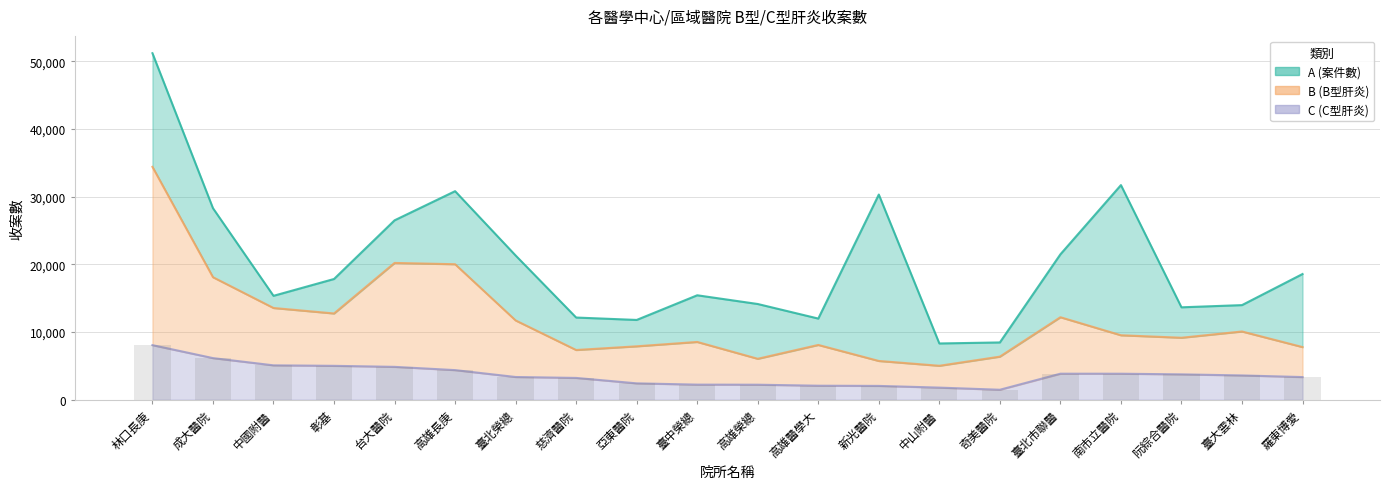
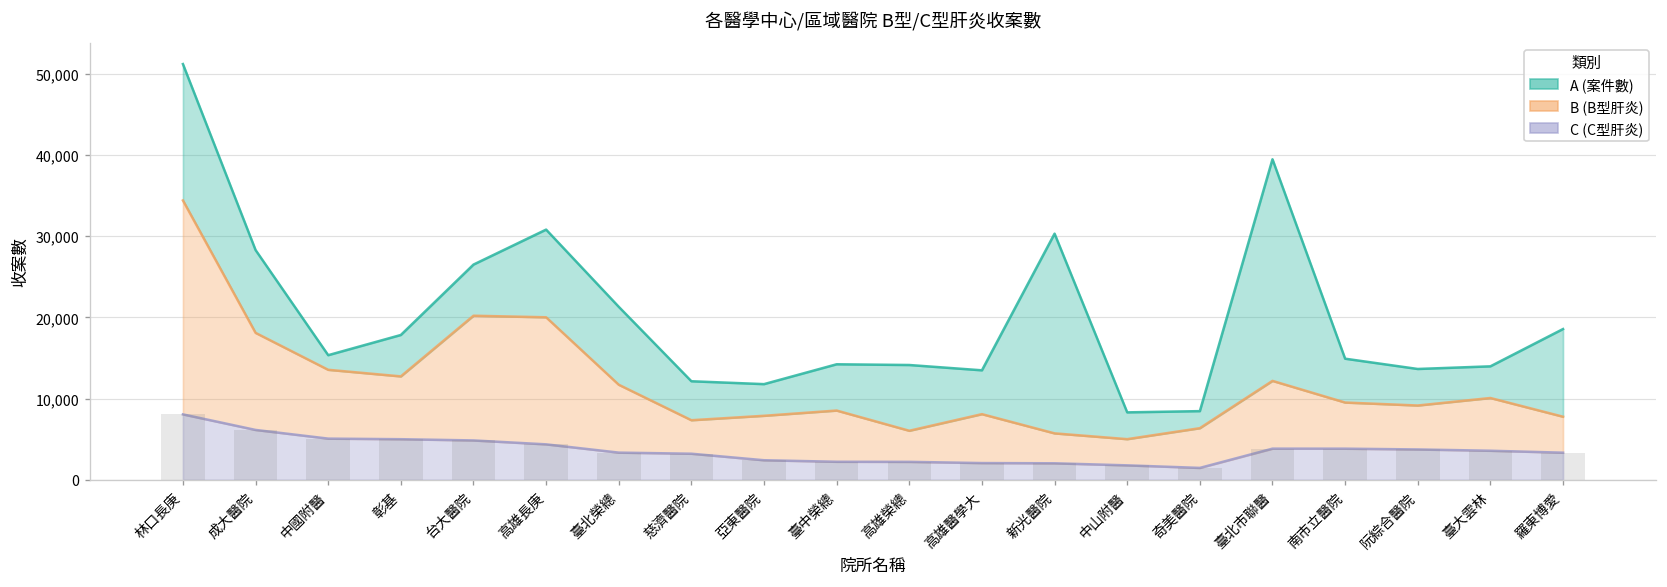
A (案件數), 臺中榮總: 7,000 -> 6,000
A (案件數), 高雄醫學大: 4,000 -> 5,000
A (案件數), 臺北市聯醫: 9,000 -> 27,000
A (案件數), 南市立醫院: 22,000 -> 5,000
